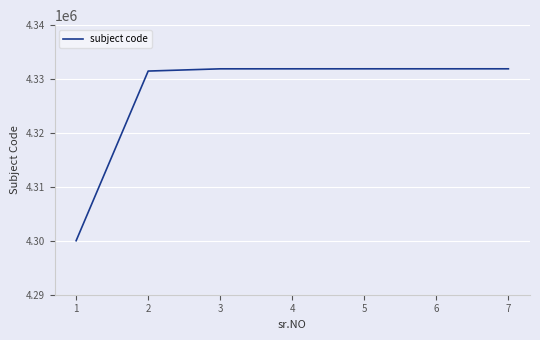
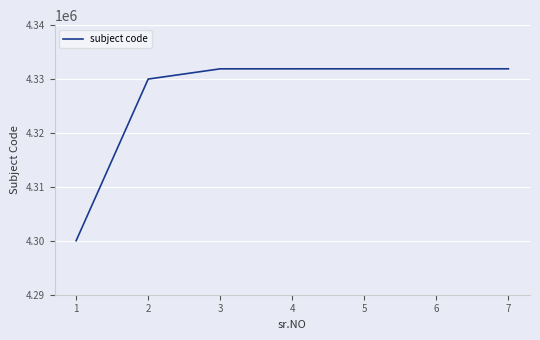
2: 4331000 -> 4330000
